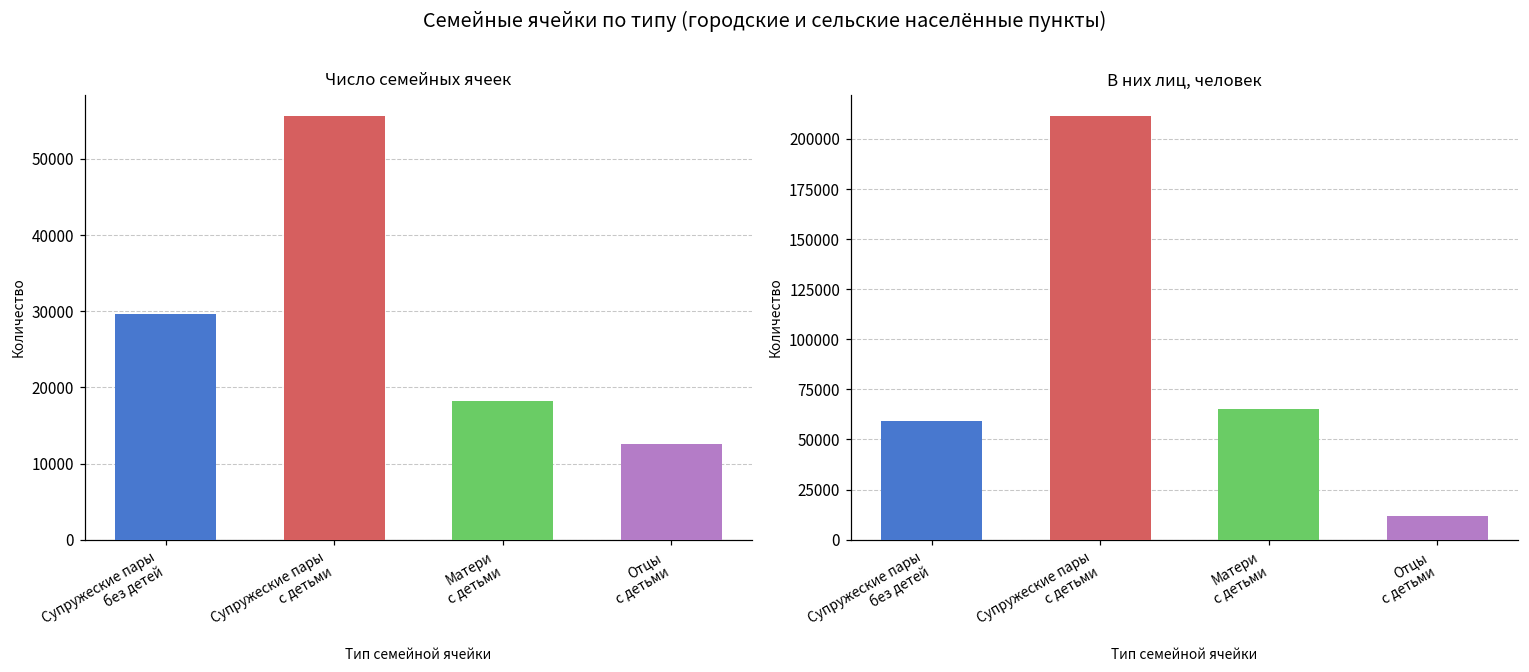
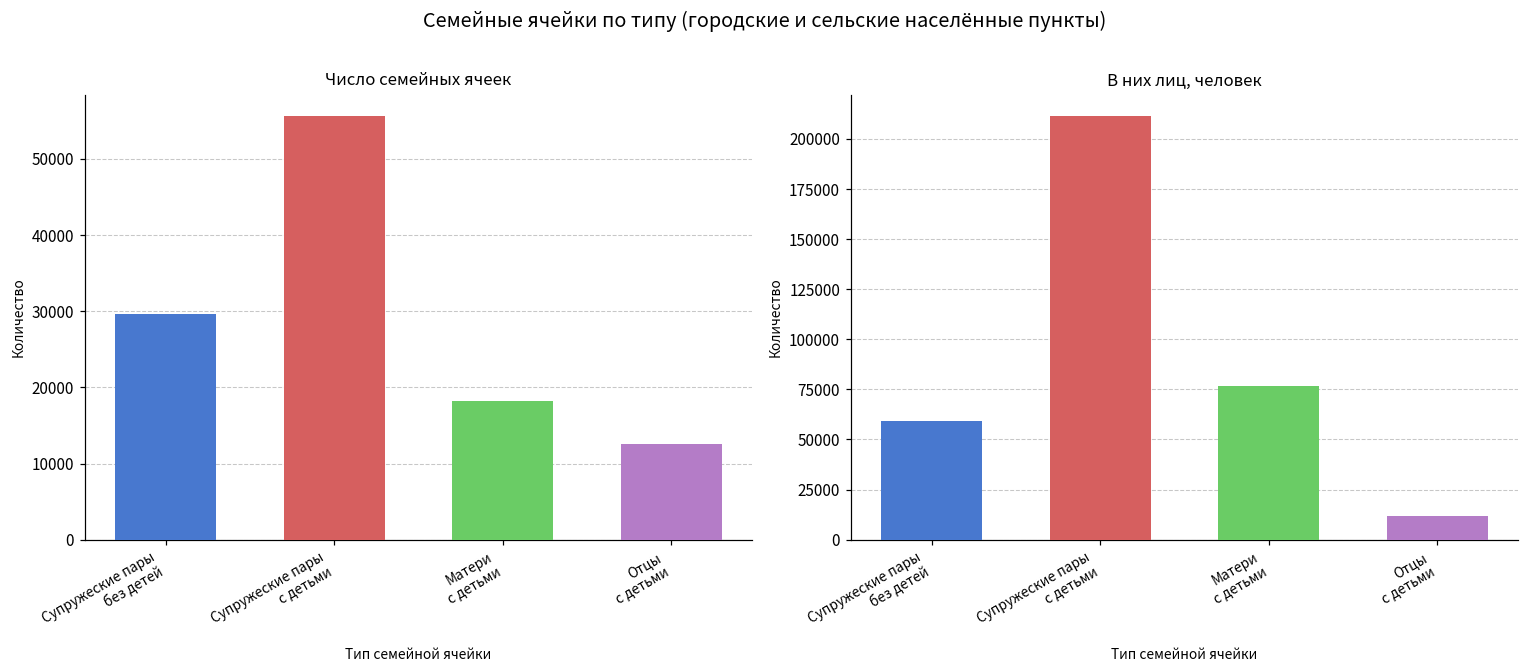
В них лиц, человек, Матери с детьми: 65000 -> 77000
